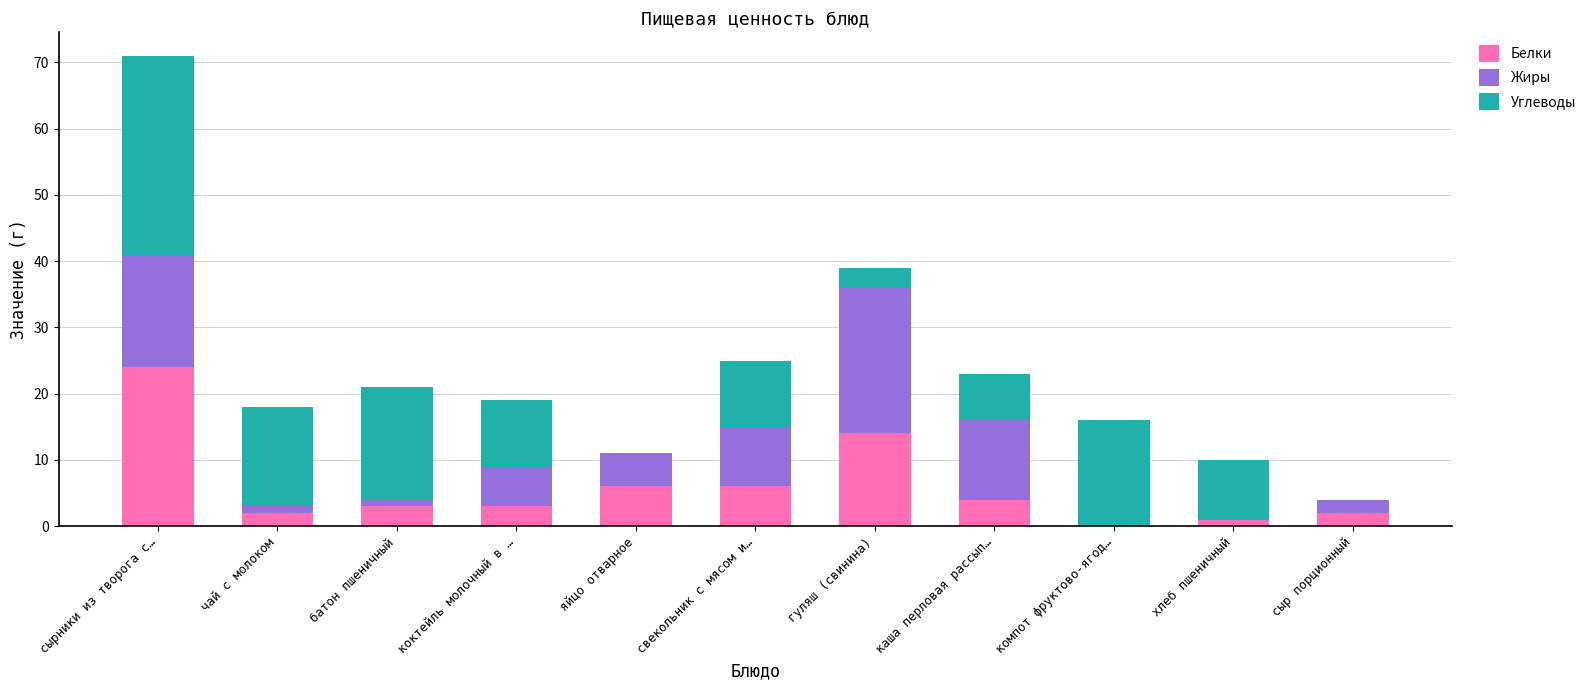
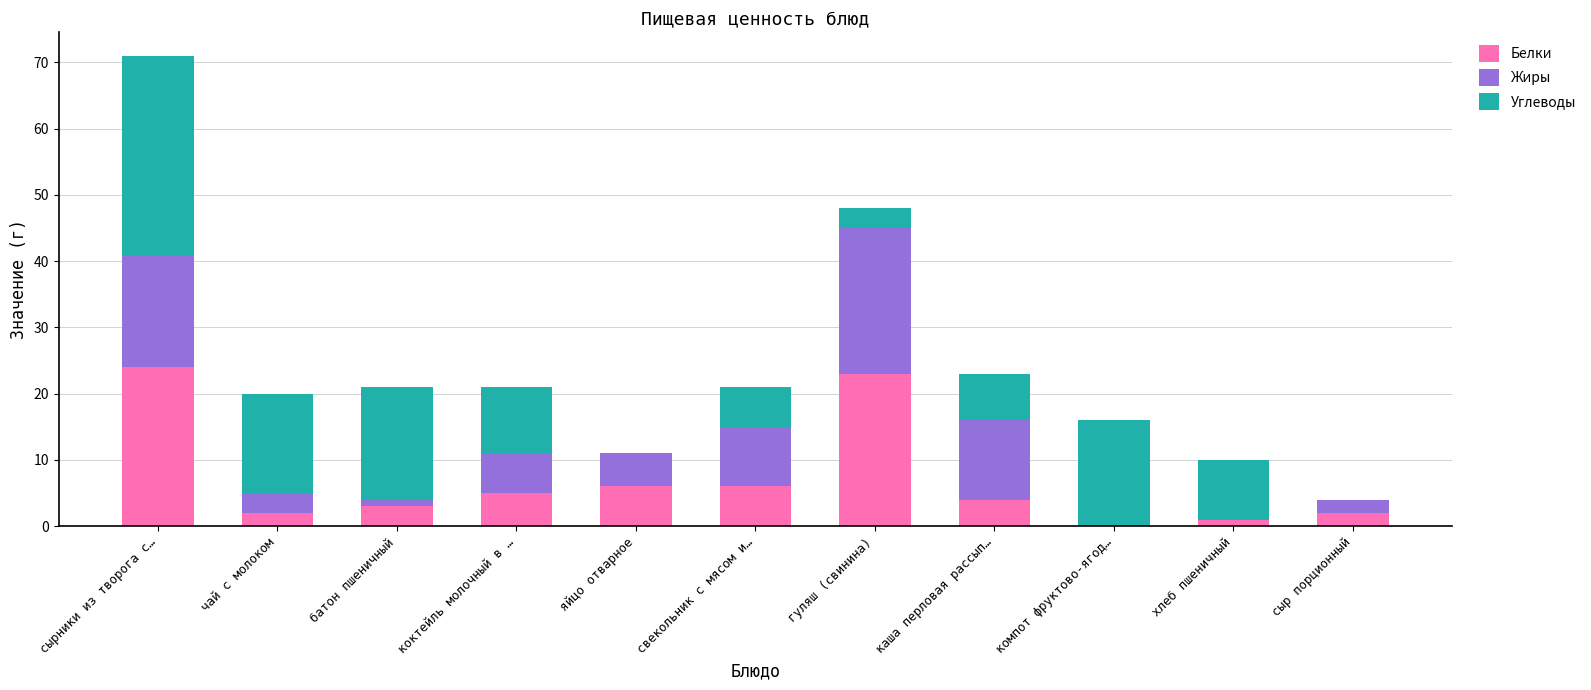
Жиры, чай с молоком: 1 -> 3
Белки, коктейль молочный в …: 3 -> 5
Углеводы, свекольник с мясом и…: 10 -> 6
Белки, гуляш (свинина): 14 -> 23
